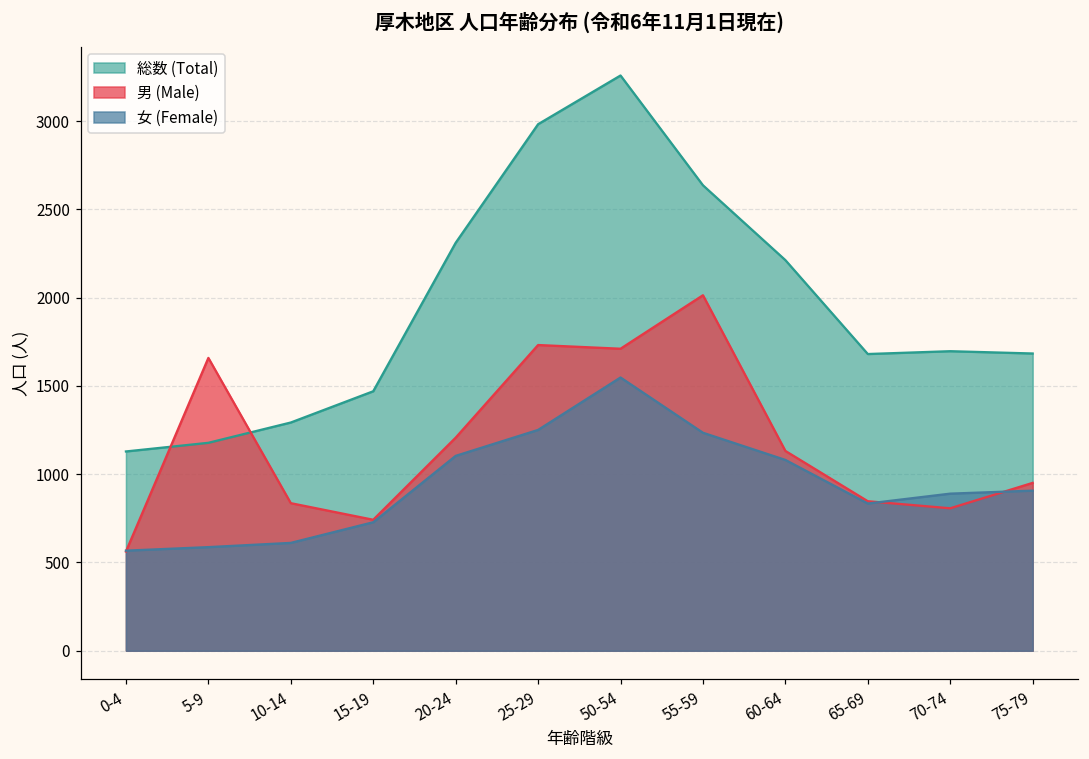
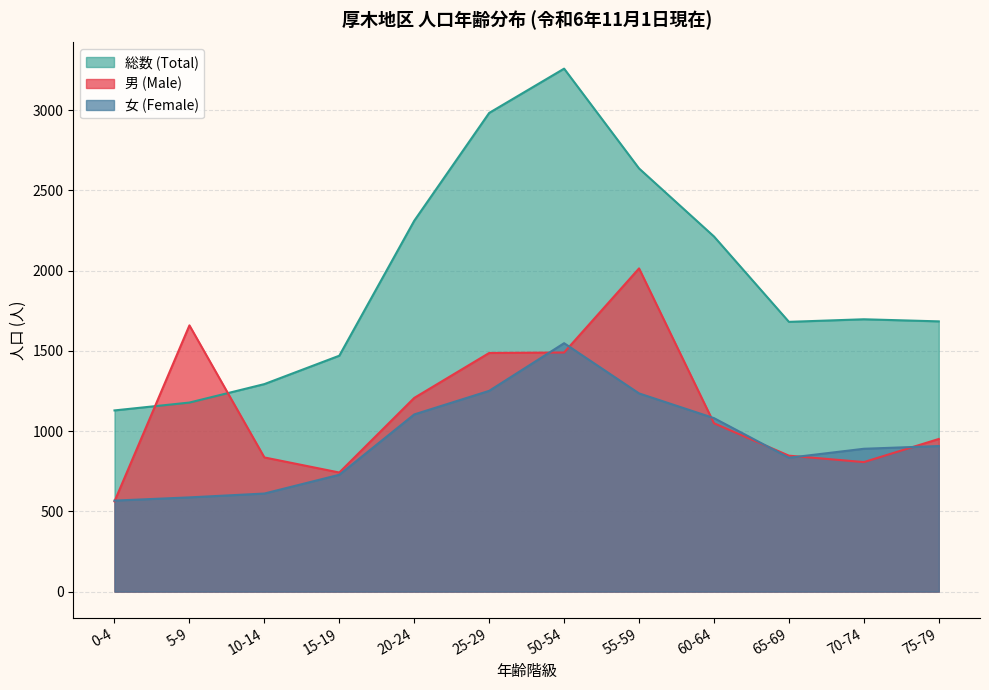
男 (Male), 25-29: 1730 -> 1490
男 (Male), 50-54: 1710 -> 1490
男 (Male), 60-64: 1130 -> 1050
